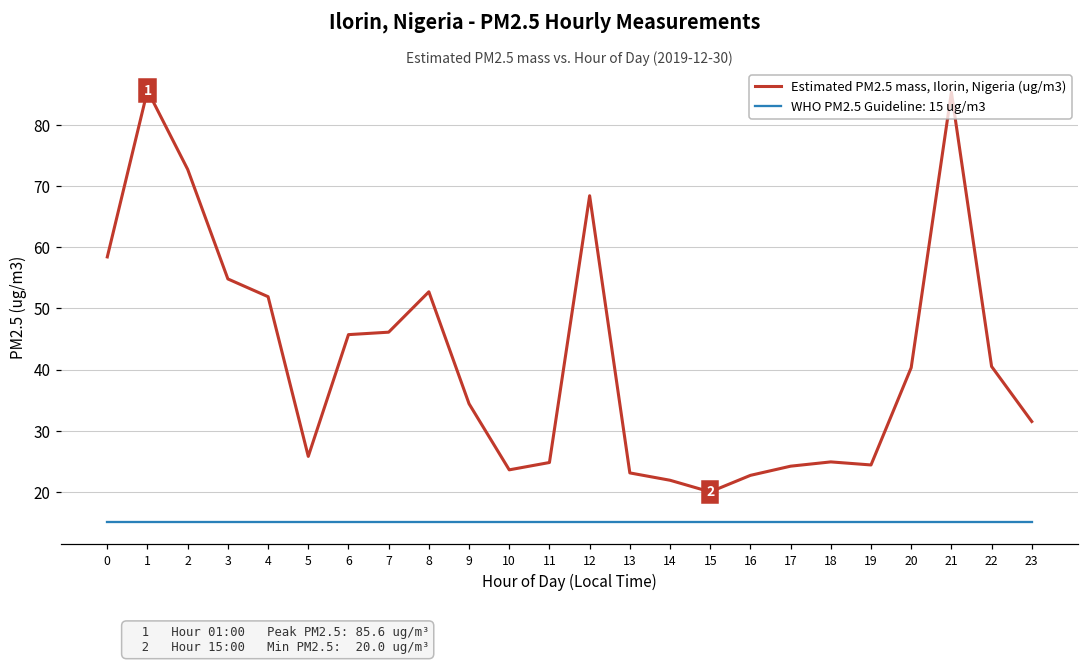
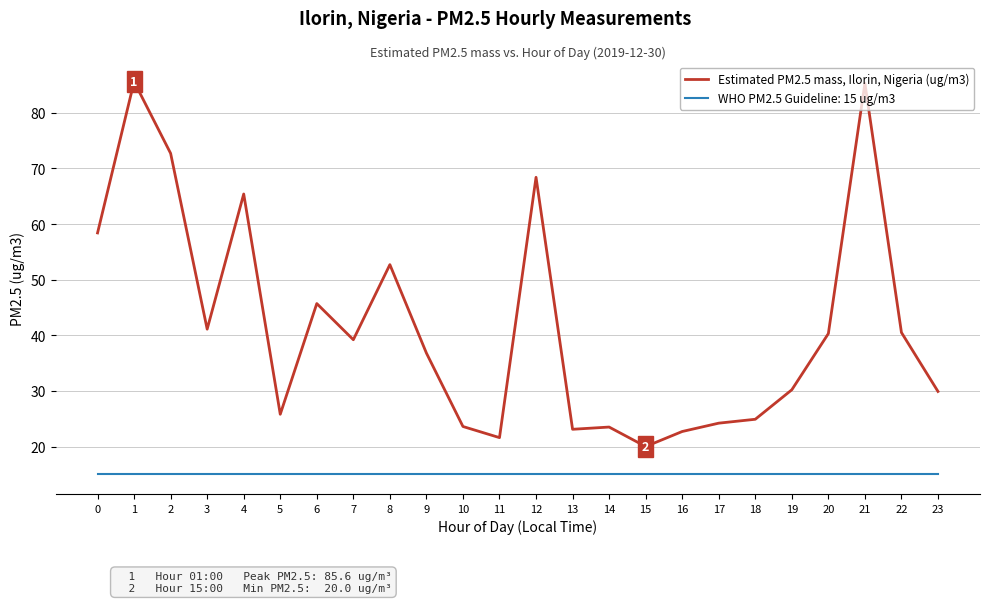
Estimated PM2.5 mass, Ilorin, Nigeria (ug/m3), 3: 55 -> 41
Estimated PM2.5 mass, Ilorin, Nigeria (ug/m3), 4: 52 -> 65
Estimated PM2.5 mass, Ilorin, Nigeria (ug/m3), 7: 46 -> 39
Estimated PM2.5 mass, Ilorin, Nigeria (ug/m3), 9: 34 -> 37
Estimated PM2.5 mass, Ilorin, Nigeria (ug/m3), 11: 25 -> 22
Estimated PM2.5 mass, Ilorin, Nigeria (ug/m3), 14: 22 -> 24
Estimated PM2.5 mass, Ilorin, Nigeria (ug/m3), 19: 24 -> 30
Estimated PM2.5 mass, Ilorin, Nigeria (ug/m3), 23: 32 -> 30
